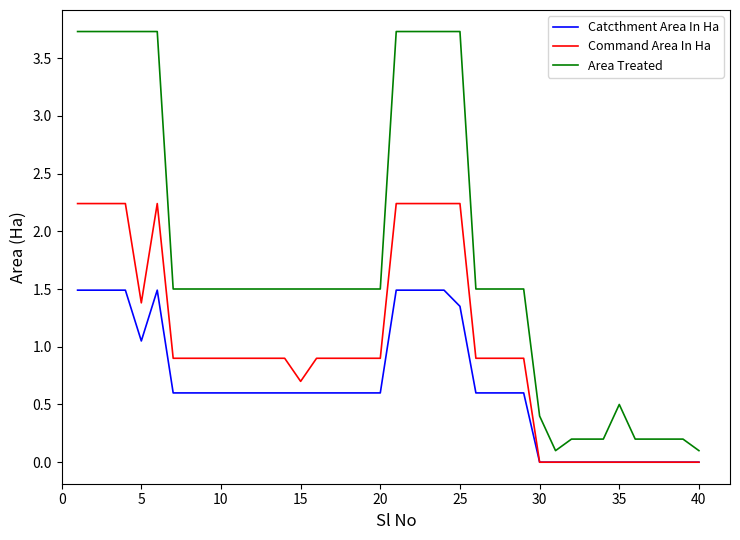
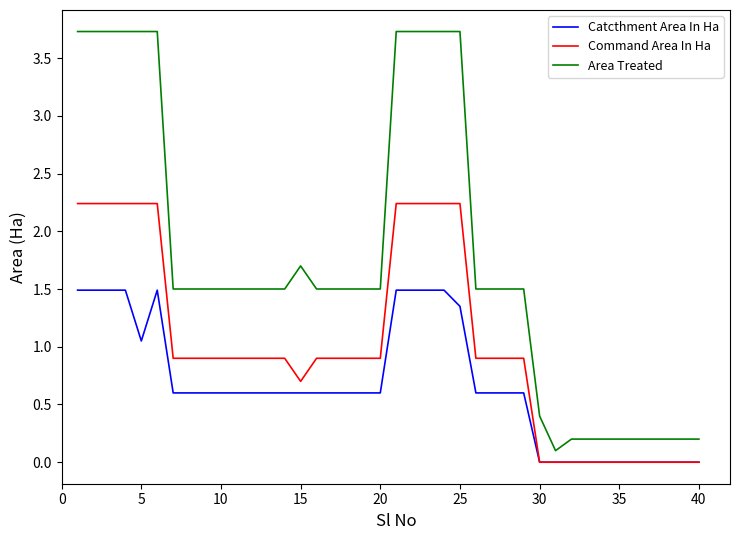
Command Area In Ha, 5: 1.38 -> 2.24
Area Treated, 15: 1.5 -> 1.7
Area Treated, 35: 0.5 -> 0.2
Area Treated, 40: 0.1 -> 0.2
